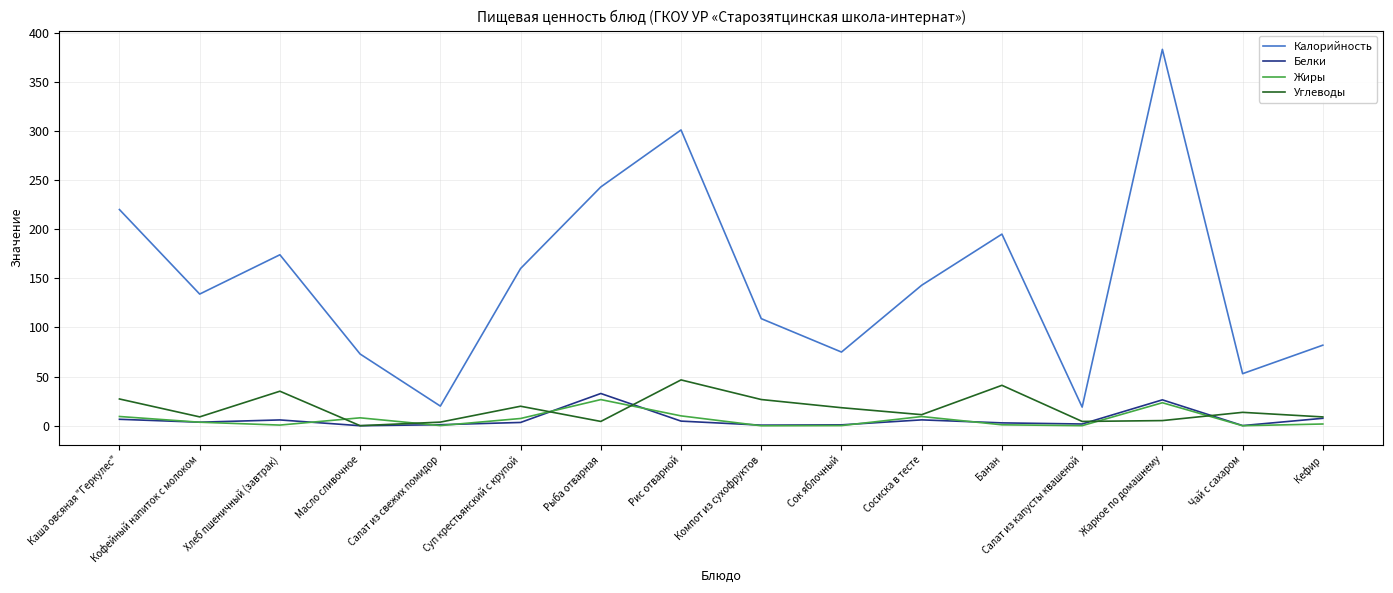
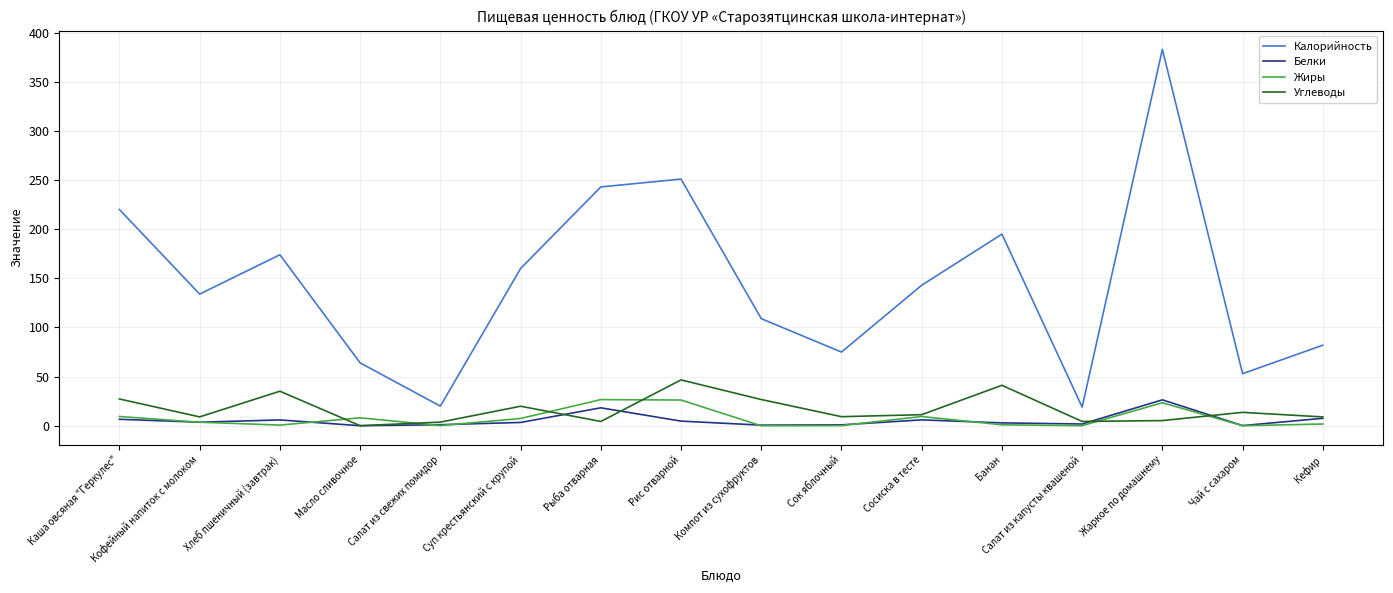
Калорийность, Масло сливочное: 70 -> 60
Белки, Рыба отварная: 30 -> 20
Калорийность, Рис отварной: 300 -> 250
Жиры, Рис отварной: 10 -> 30
Углеводы, Сок яблочный: 20 -> 10
